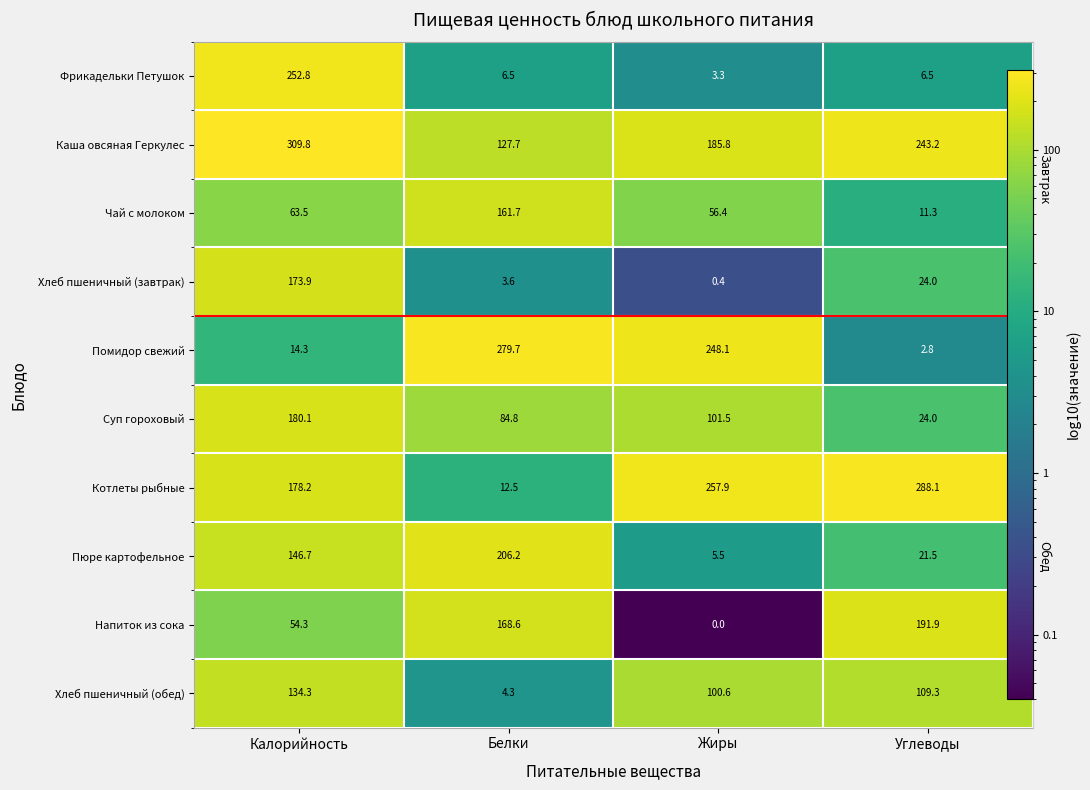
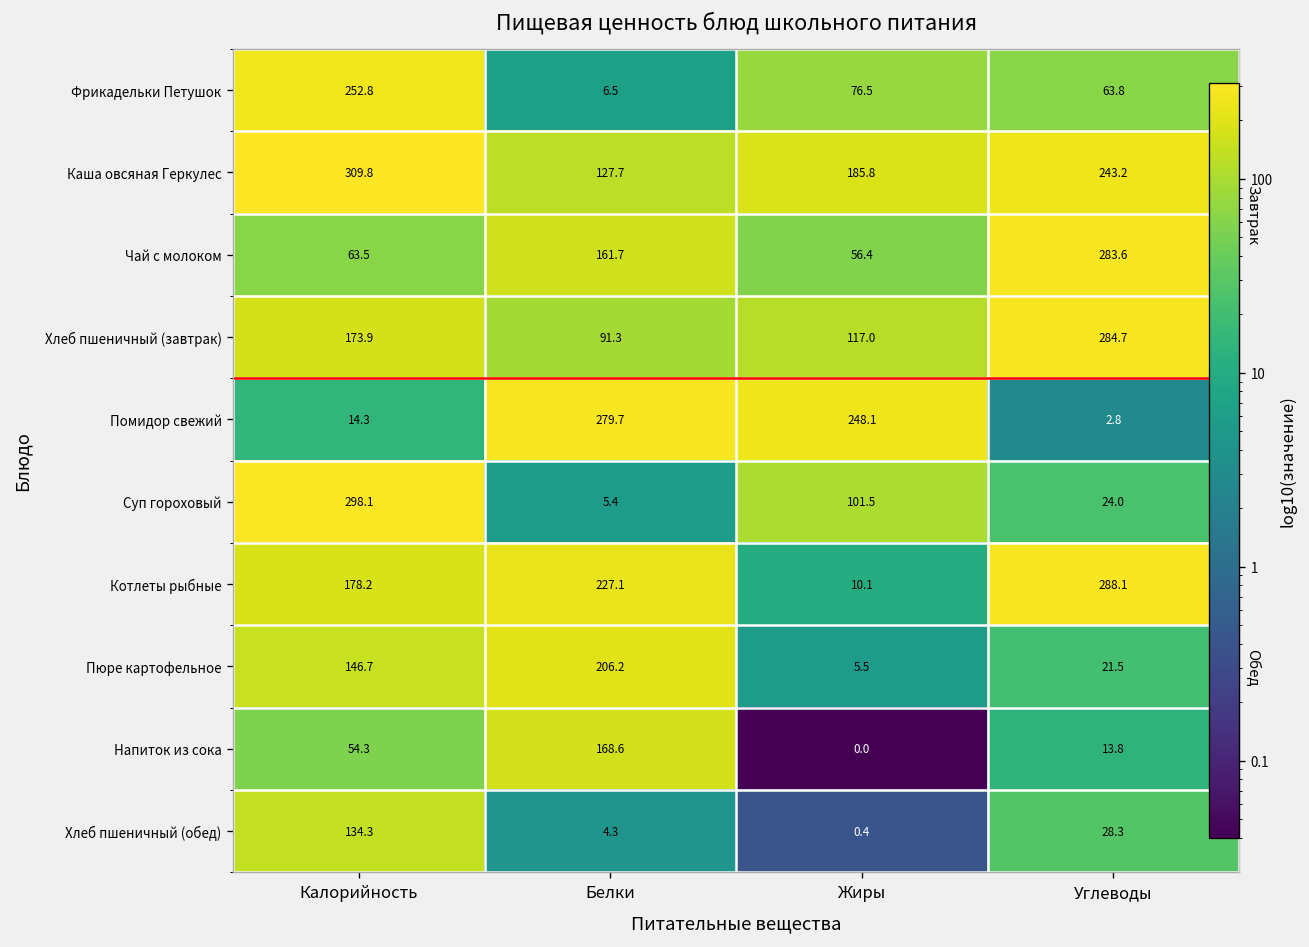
Фрикадельки Петушок, Жиры: 3.3 -> 76.5
Фрикадельки Петушок, Углеводы: 6.5 -> 63.8
Чай с молоком, Углеводы: 11.3 -> 283.6
Хлеб пшеничный (завтрак), Белки: 3.6 -> 91.3
Хлеб пшеничный (завтрак), Жиры: 0.4 -> 117.0
Хлеб пшеничный (завтрак), Углеводы: 24.0 -> 284.7
Суп гороховый, Калорийность: 180.1 -> 298.1
Суп гороховый, Белки: 84.8 -> 5.4
Котлеты рыбные, Белки: 12.5 -> 227.1
Котлеты рыбные, Жиры: 257.9 -> 10.1
Напиток из сока, Углеводы: 191.9 -> 13.8
Хлеб пшеничный (обед), Жиры: 100.6 -> 0.4
Хлеб пшеничный (обед), Углеводы: 109.3 -> 28.3
